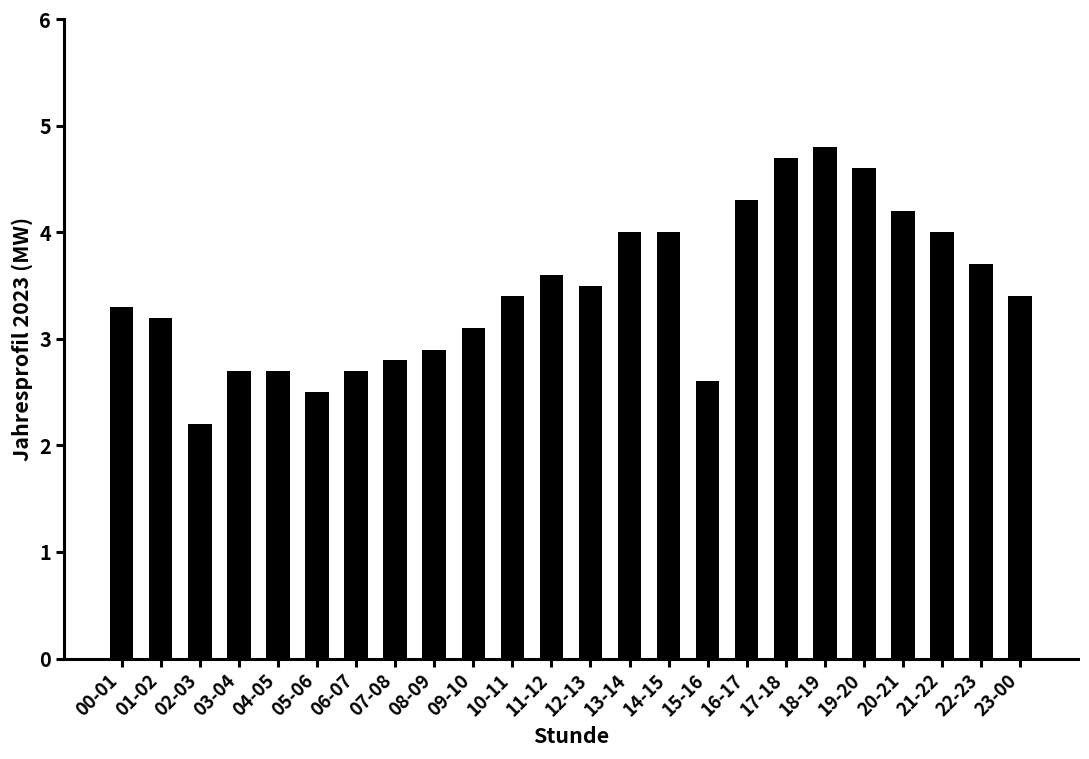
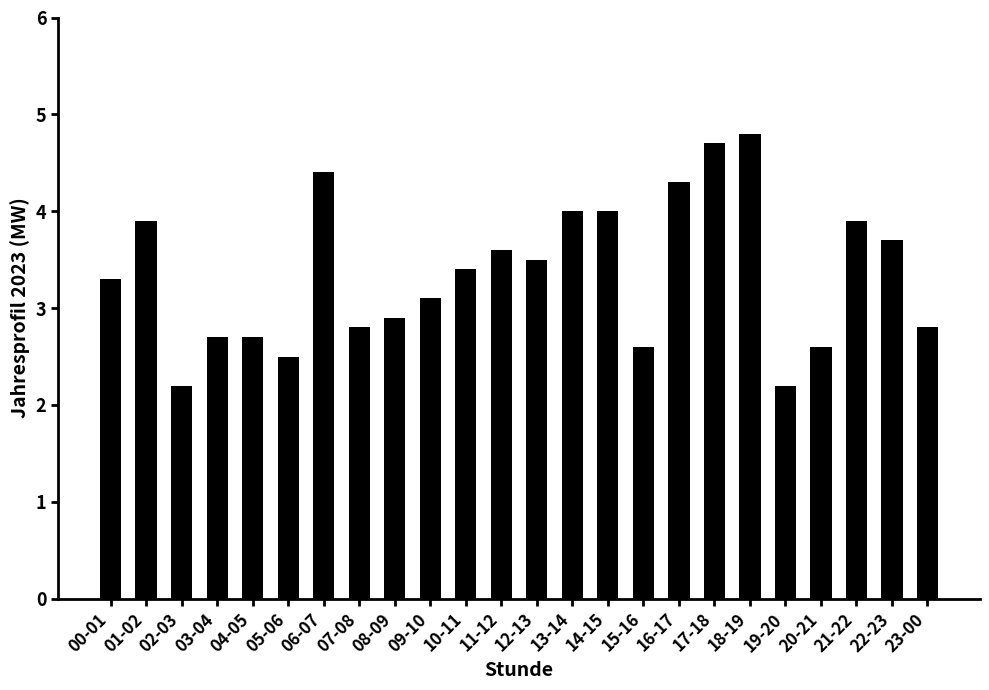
01-02: 3.2 -> 3.9
06-07: 2.7 -> 4.4
19-20: 4.6 -> 2.2
20-21: 4.2 -> 2.6
21-22: 4.0 -> 3.9
23-00: 3.4 -> 2.8
